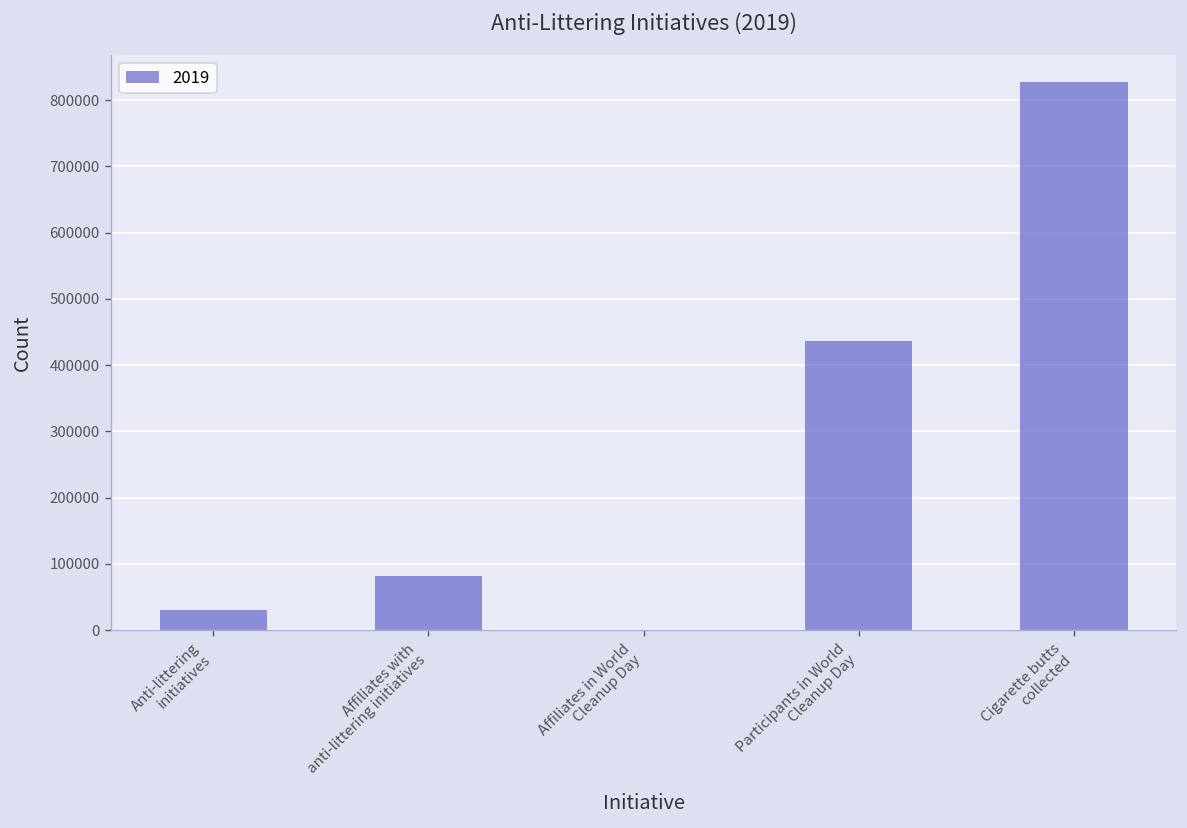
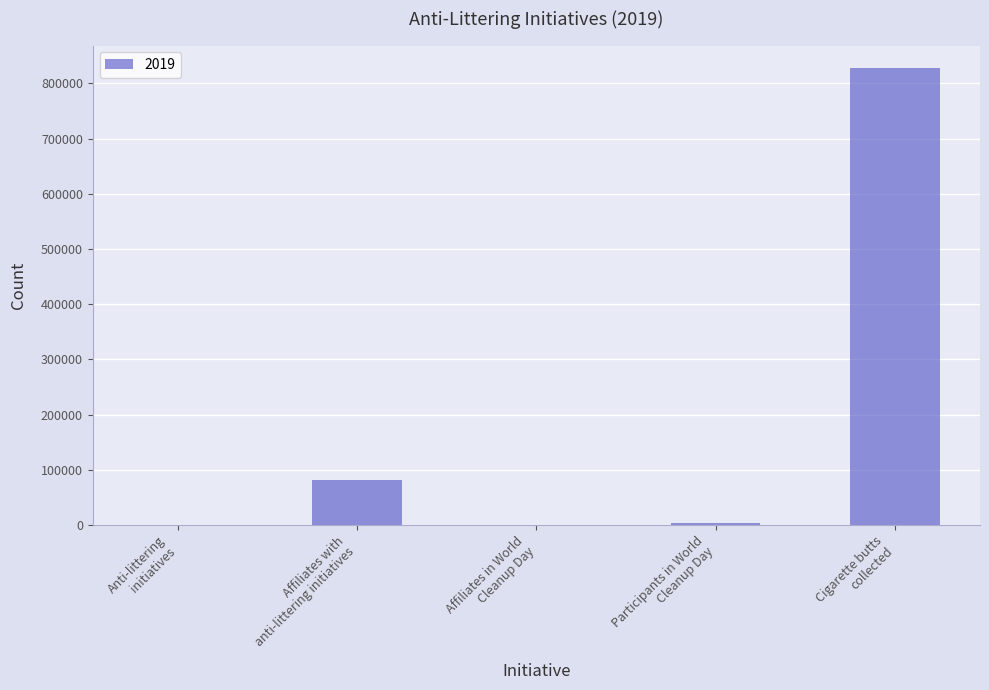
Anti-littering initiatives: 30000 -> 0
Participants in World Cleanup Day: 440000 -> 0
